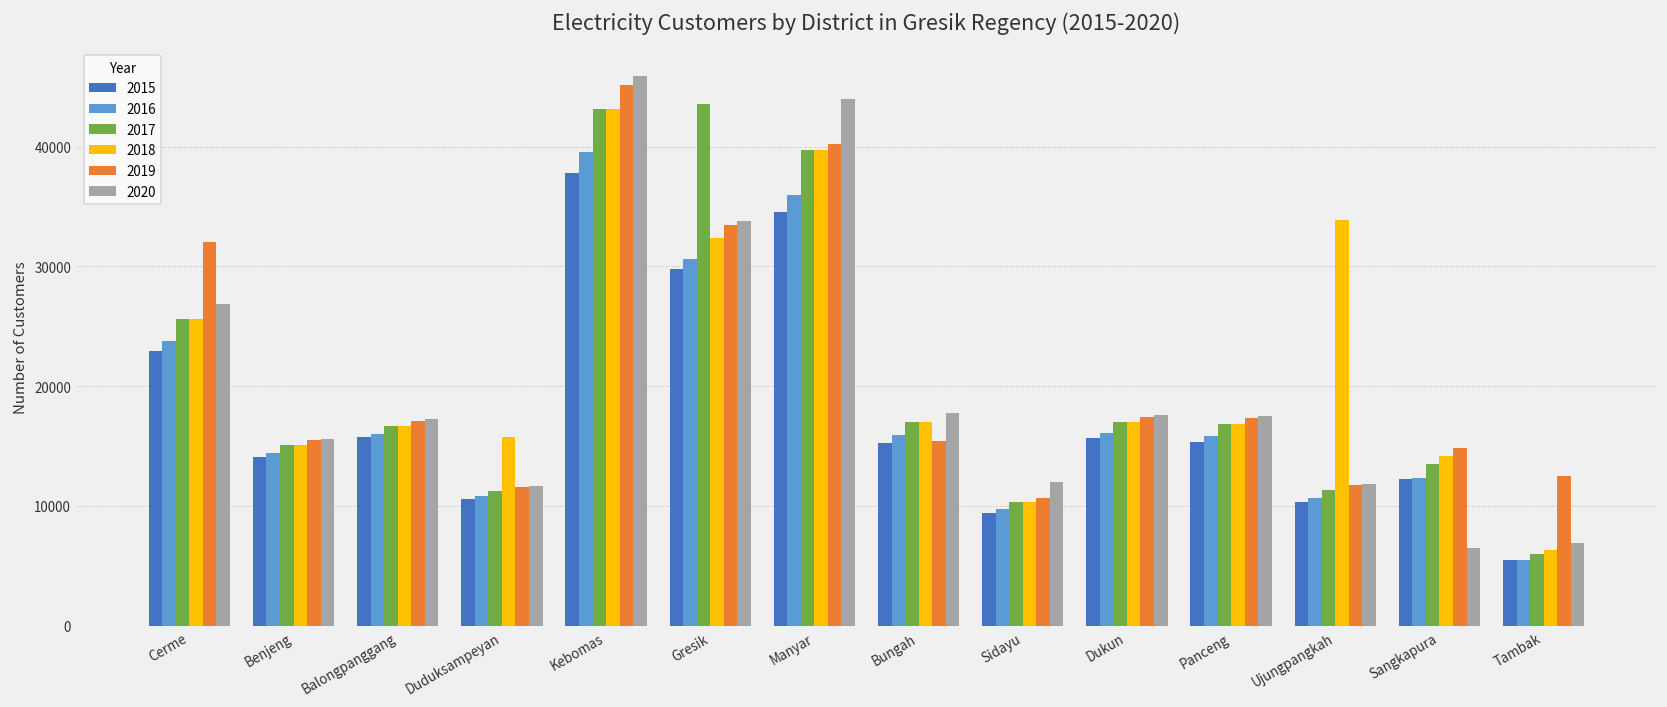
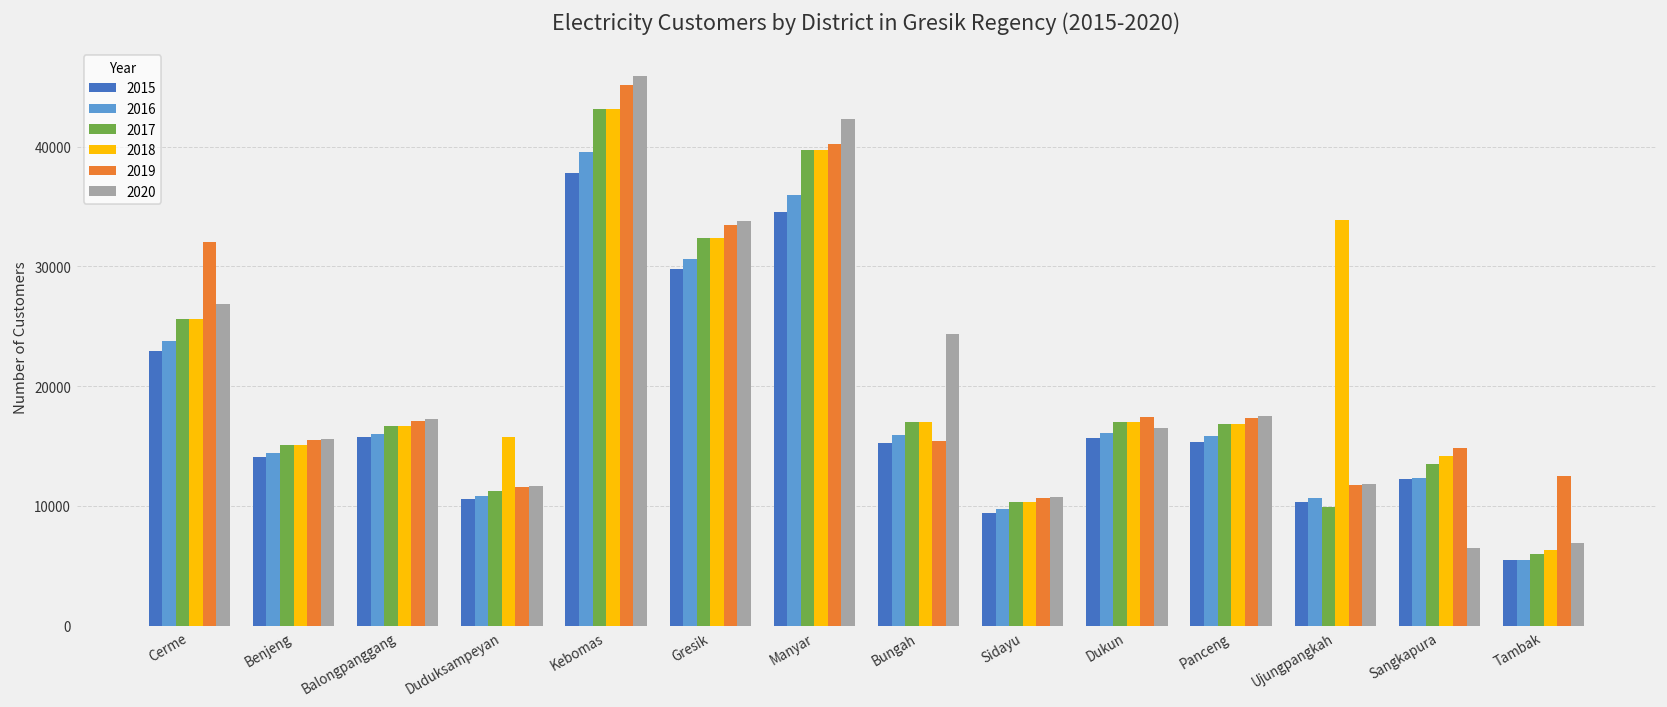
2017, Gresik: 44000 -> 32000
2020, Manyar: 44000 -> 42000
2020, Bungah: 18000 -> 24000
2020, Sidayu: 12000 -> 11000
2020, Dukun: 18000 -> 17000
2017, Ujungpangkah: 11000 -> 10000
